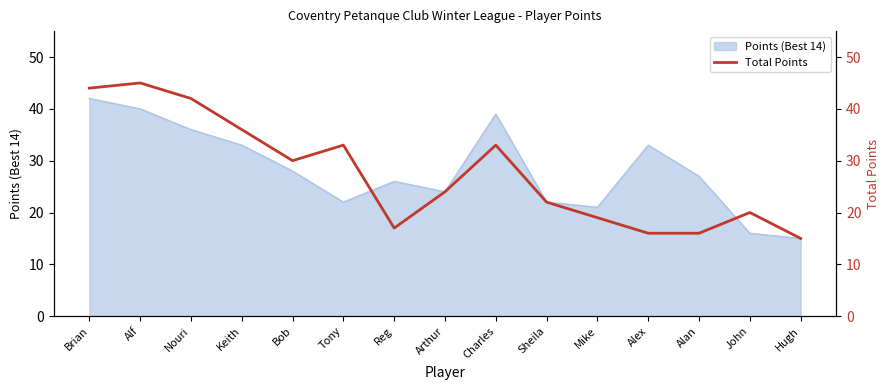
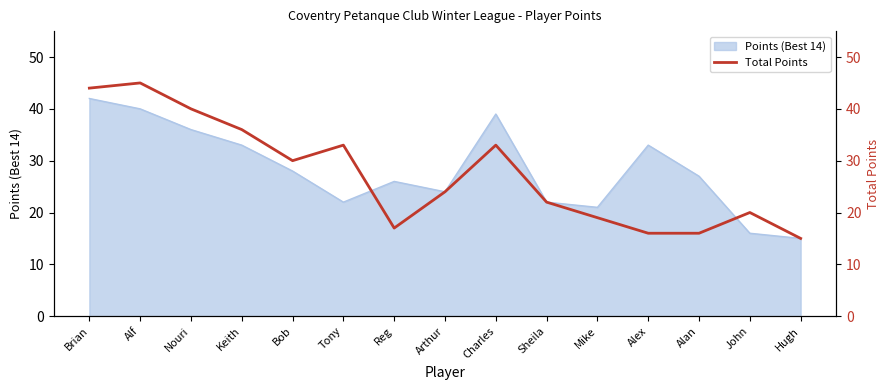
Total Points, Nouri: 42 -> 40
